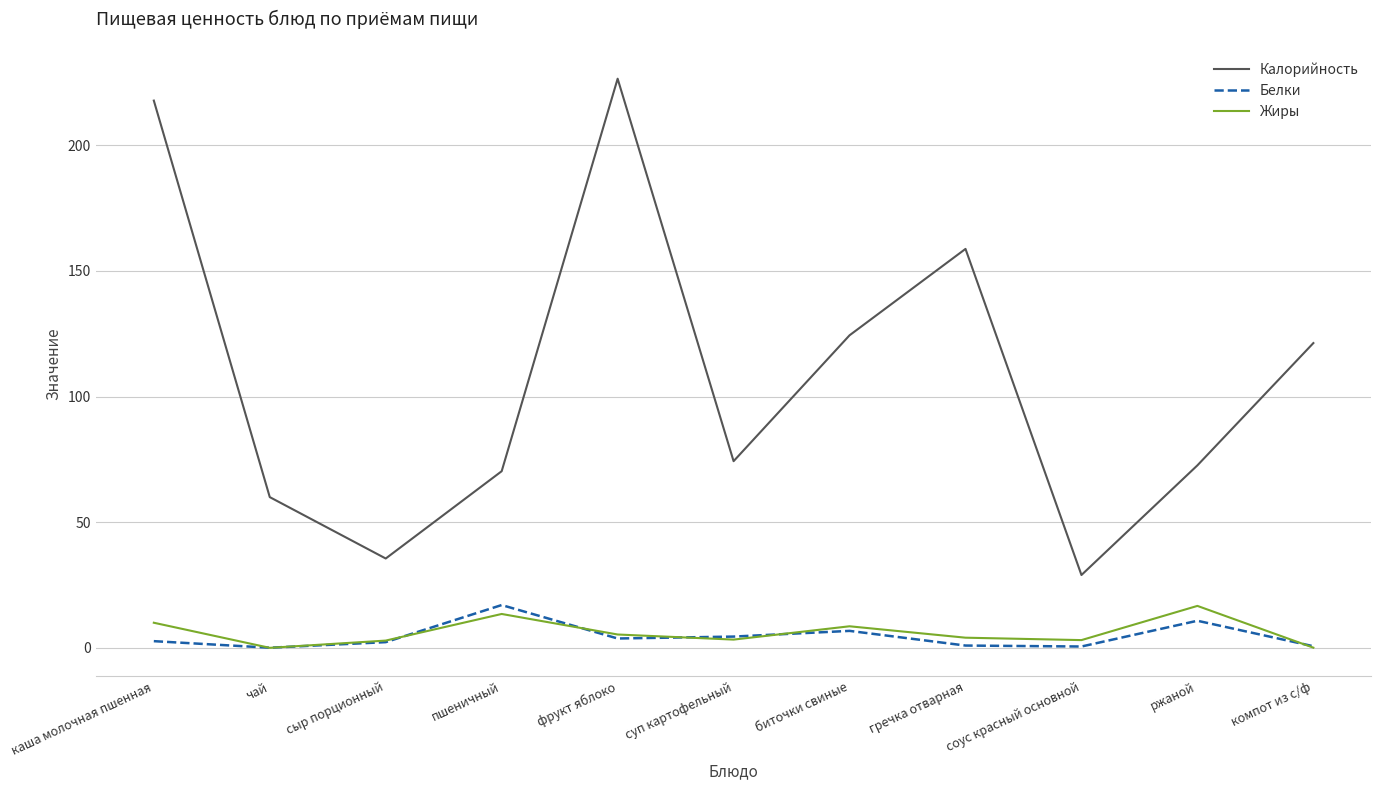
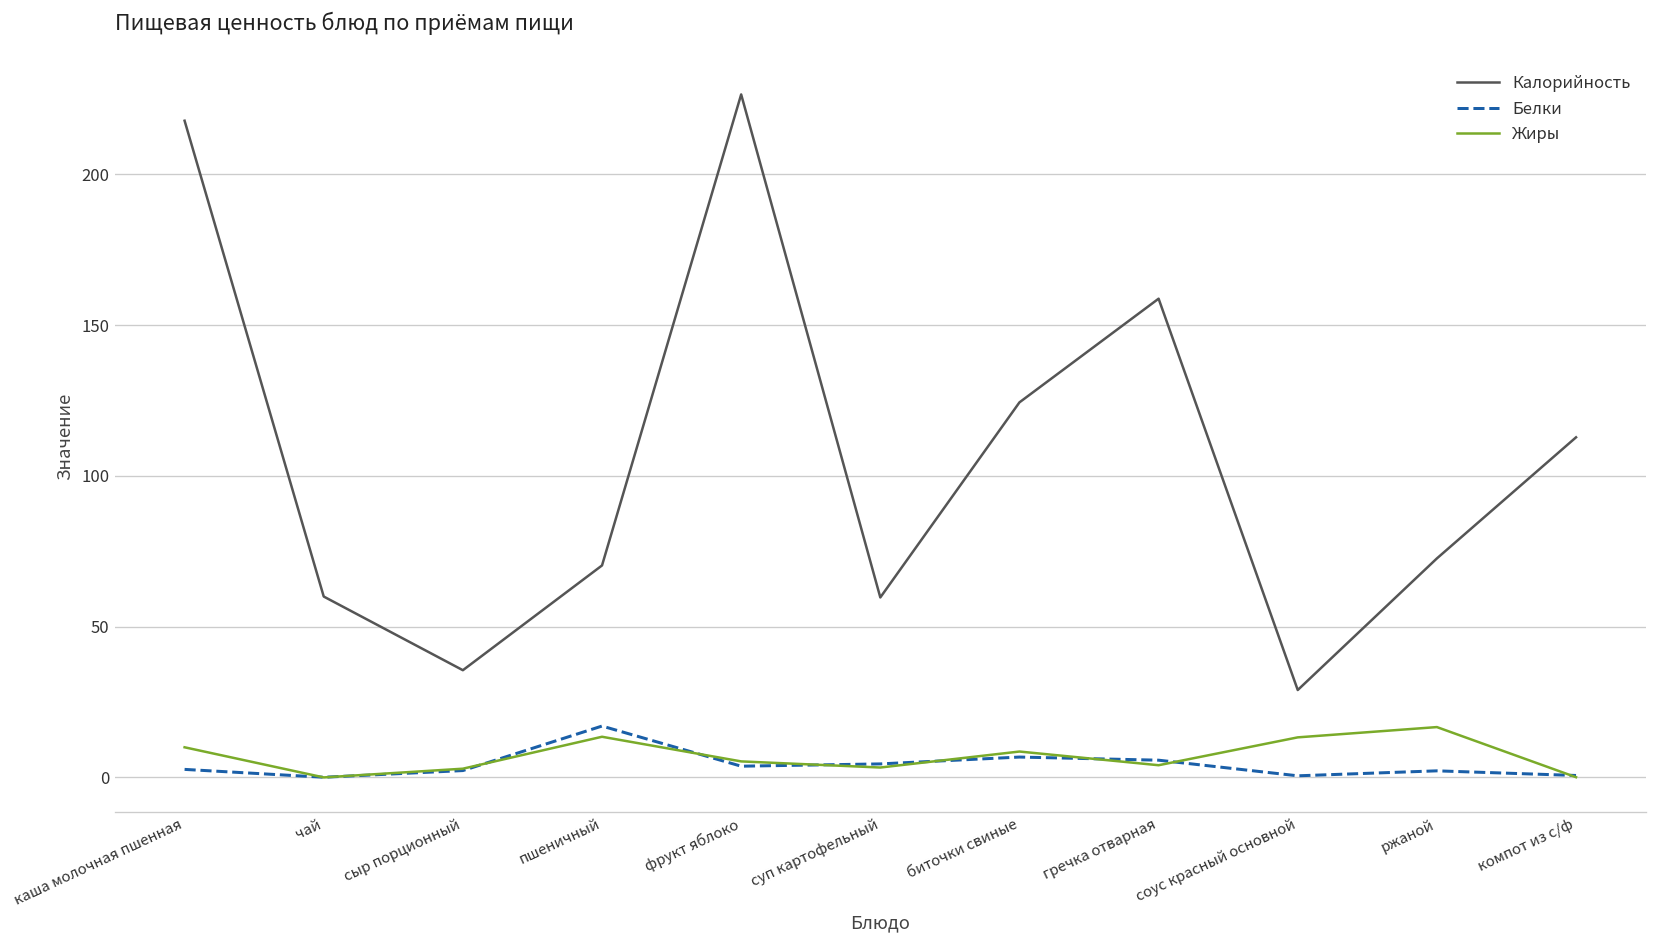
Калорийность, суп картофельный: 74 -> 60
Белки, гречка отварная: 1 -> 6
Жиры, соус красный основной: 3 -> 13
Белки, ржаной: 11 -> 2
Калорийность, компот из с/ф: 121 -> 113
